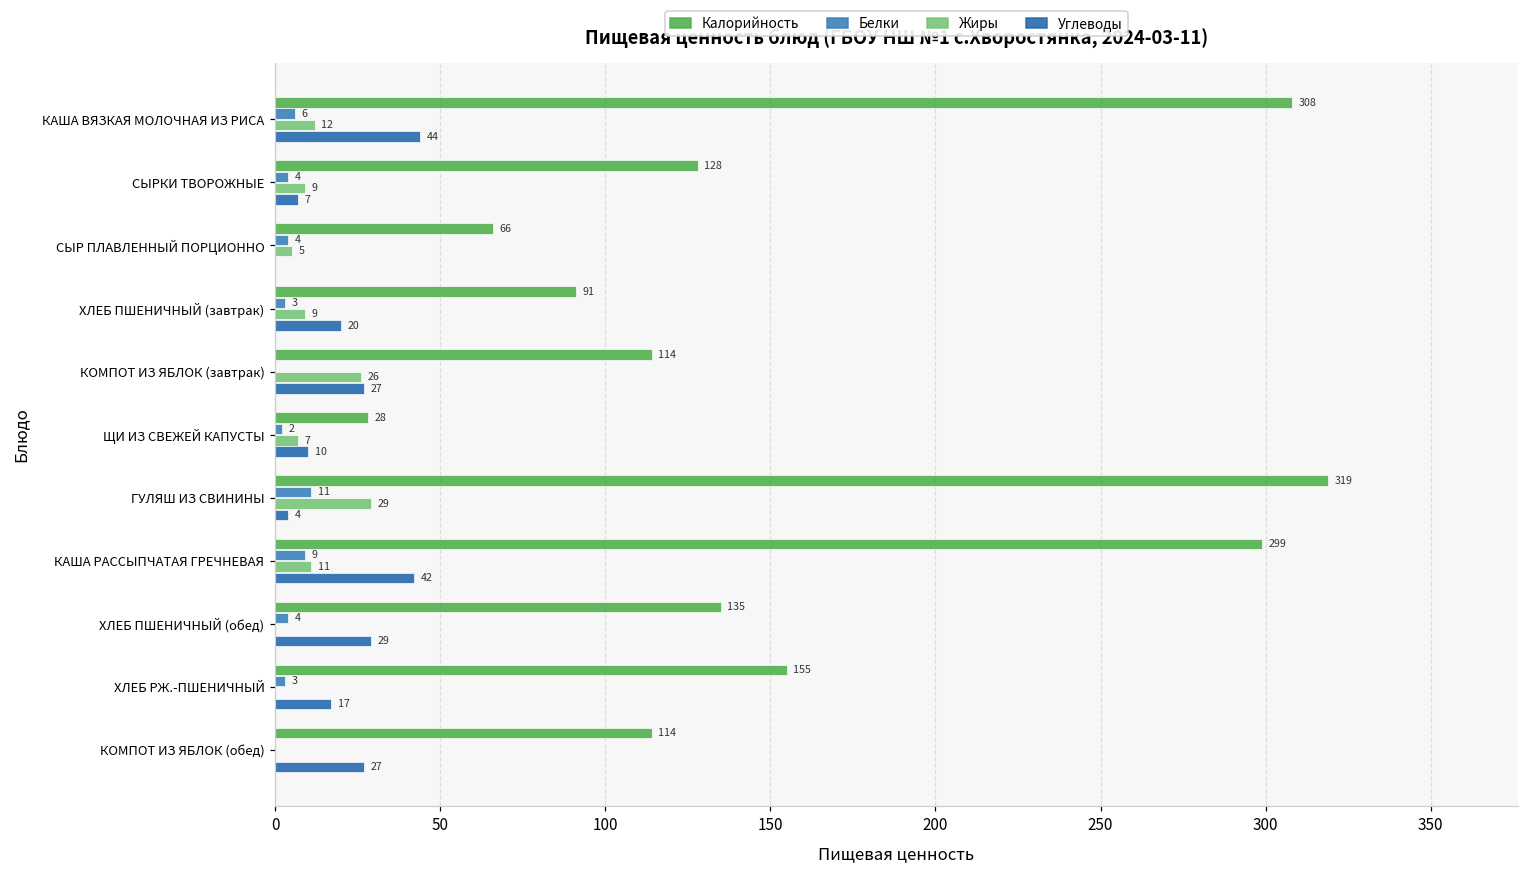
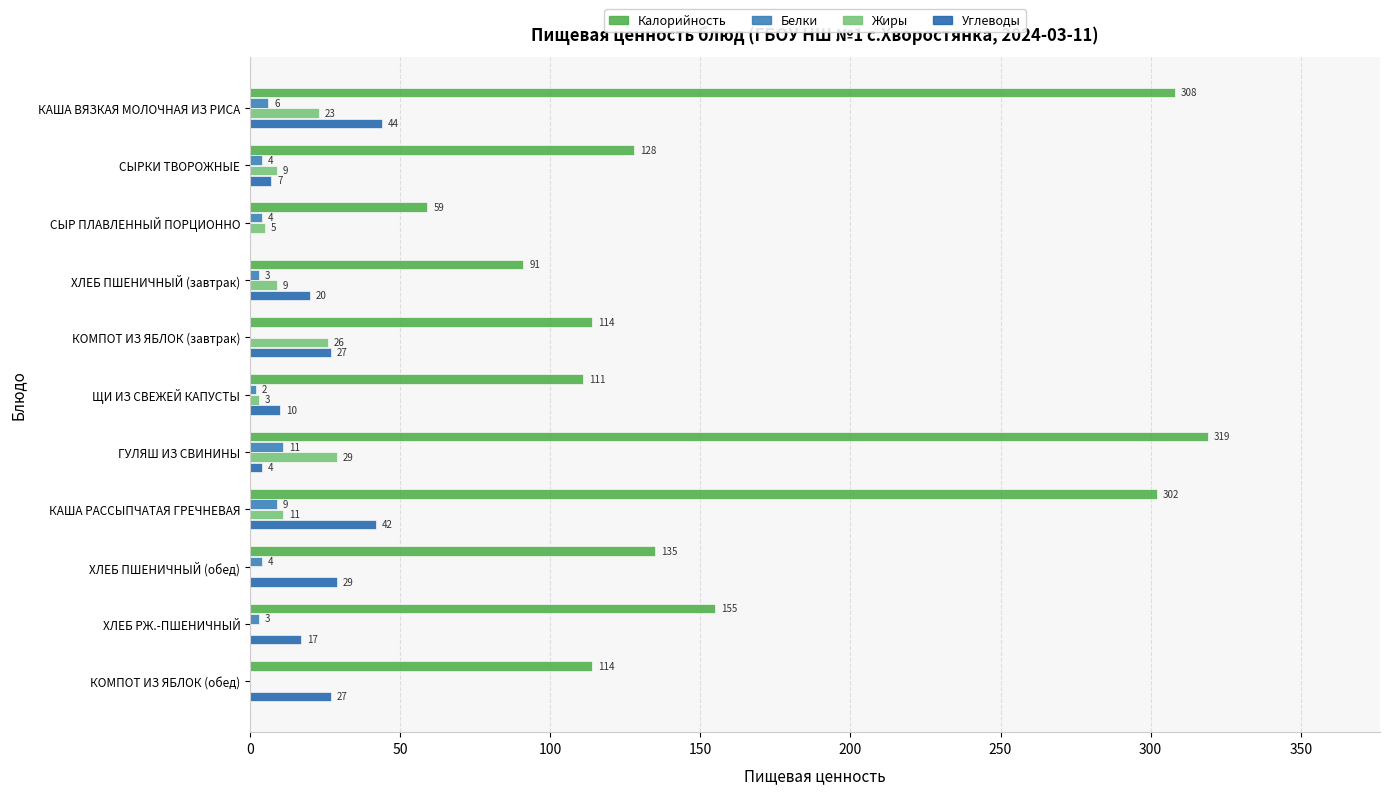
Жиры, КАША ВЯЗКАЯ МОЛОЧНАЯ ИЗ РИСА: 12 -> 23
Калорийность, СЫР ПЛАВЛЕННЫЙ ПОРЦИОННО: 66 -> 59
Калорийность, ЩИ ИЗ СВЕЖЕЙ КАПУСТЫ: 28 -> 111
Жиры, ЩИ ИЗ СВЕЖЕЙ КАПУСТЫ: 7 -> 3
Калорийность, КАША РАССЫПЧАТАЯ ГРЕЧНЕВАЯ: 299 -> 302
